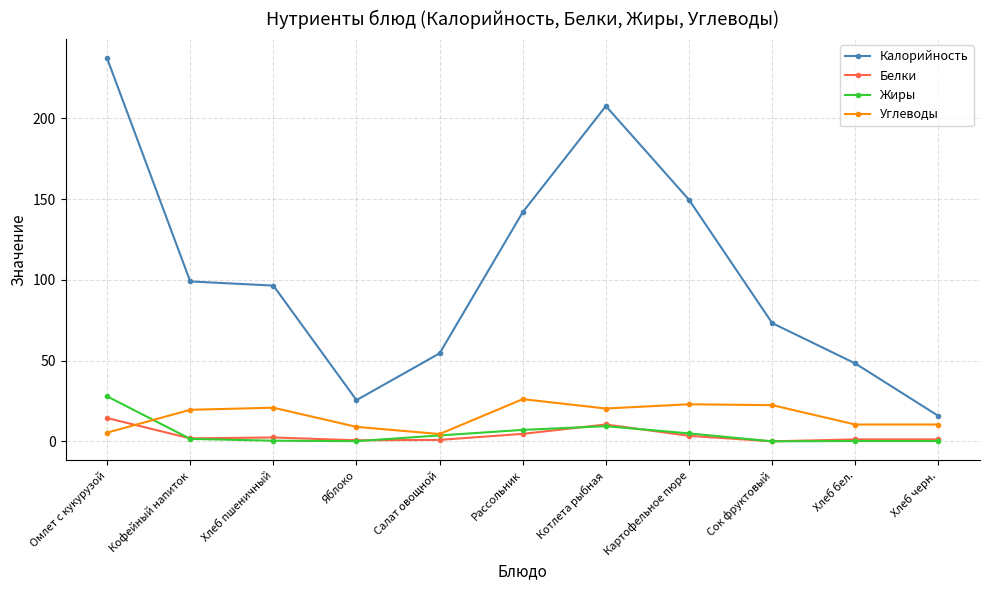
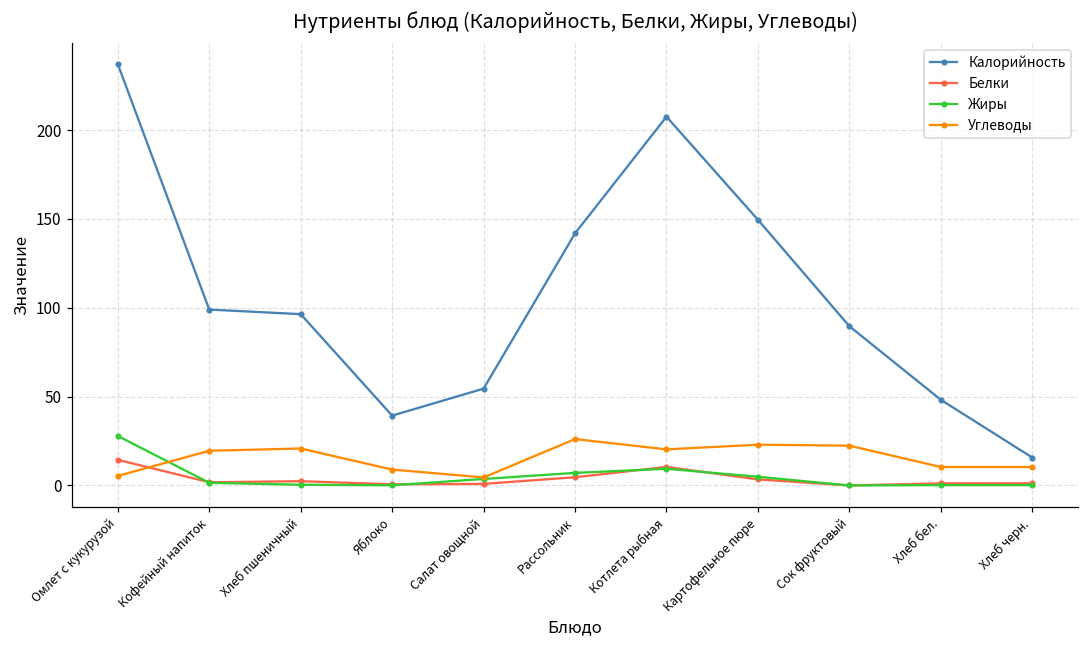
Калорийность, Яблоко: 26 -> 39
Калорийность, Сок фруктовый: 73 -> 90
